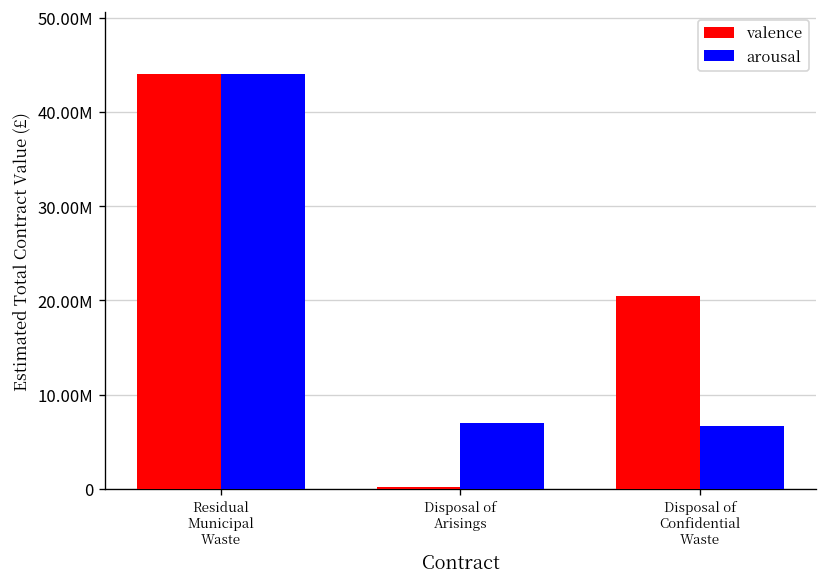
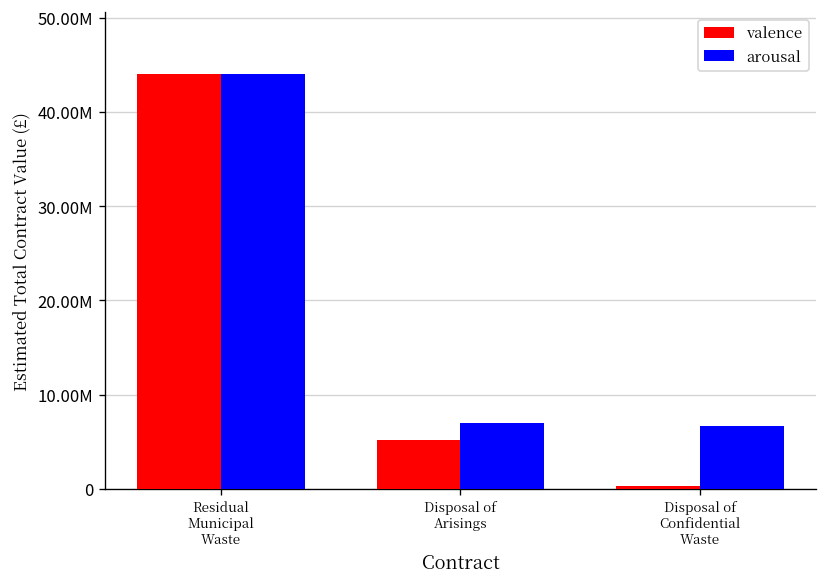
valence, Disposal of Arisings: 0 -> 5000000
valence, Disposal of Confidential Waste: 20000000 -> 0
